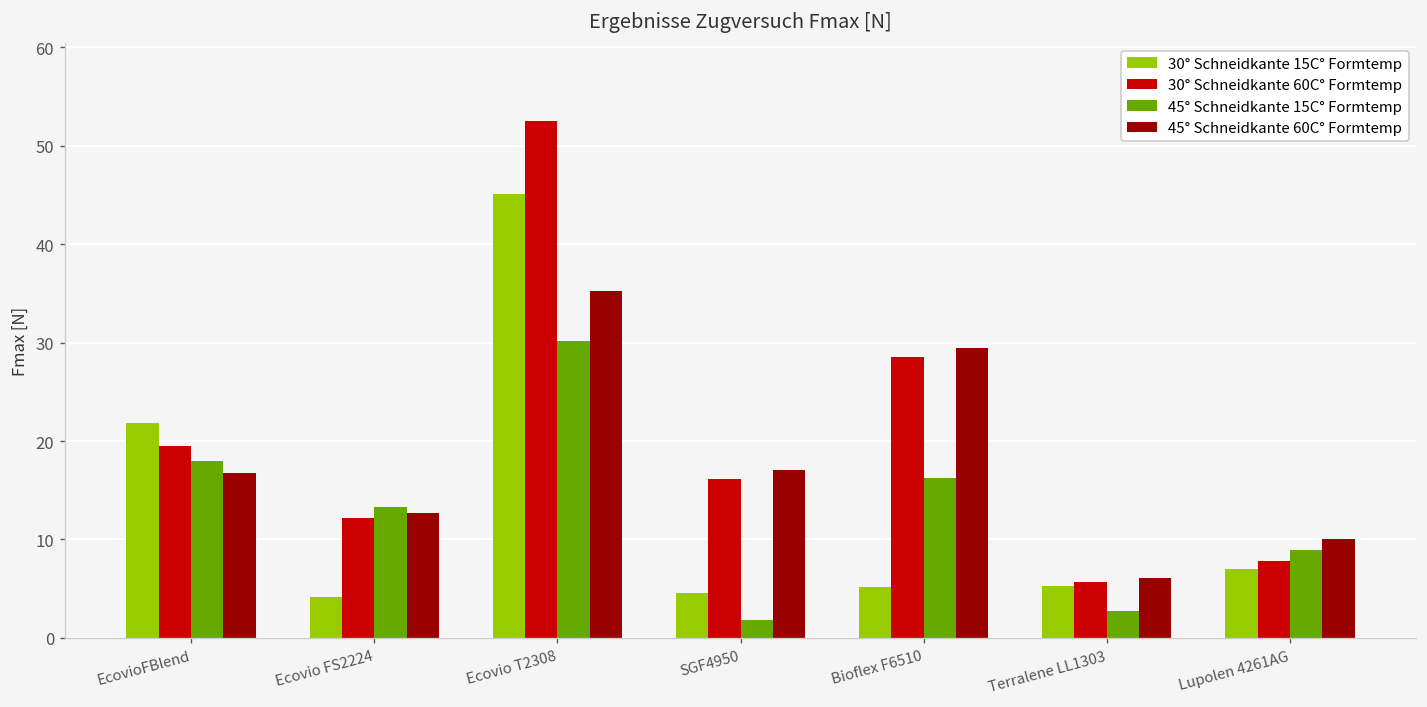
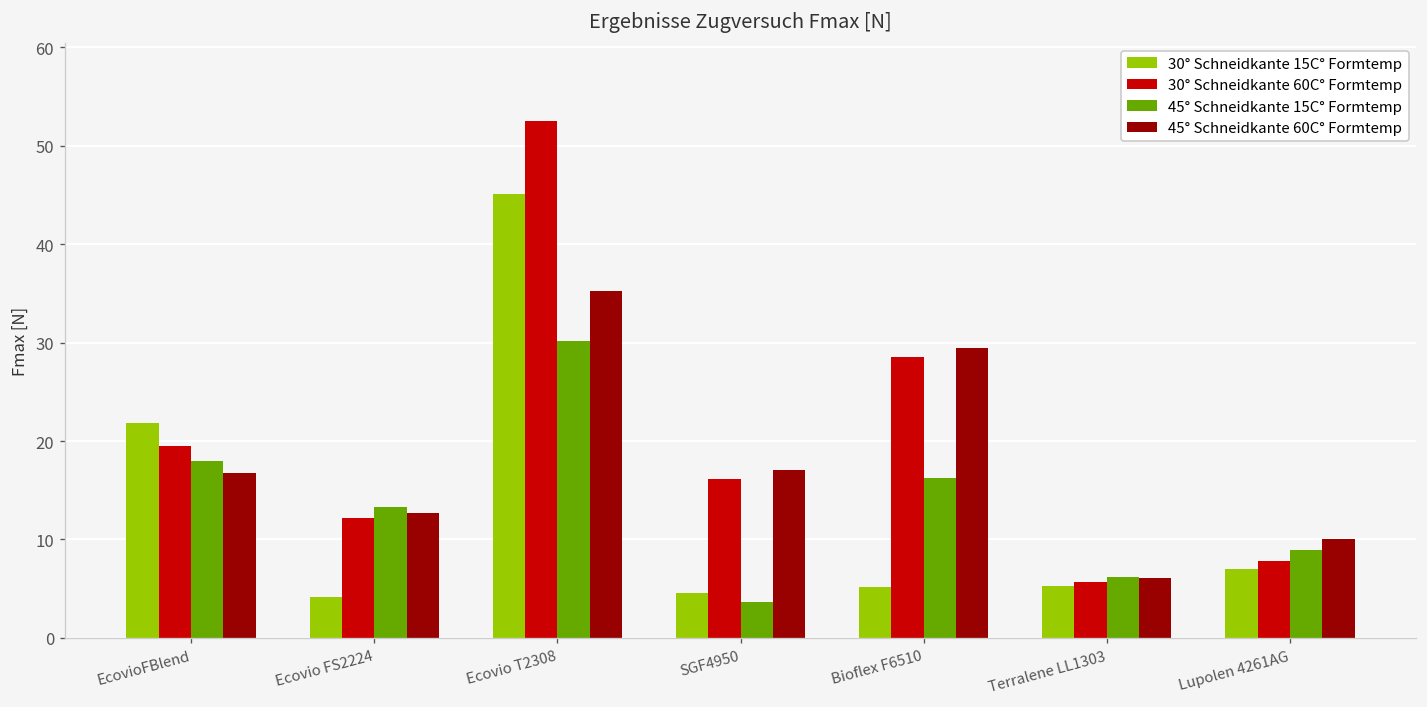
45° Schneidkante 15C° Formtemp, SGF4950: 2 -> 4
45° Schneidkante 15C° Formtemp, Terralene LL1303: 3 -> 6
